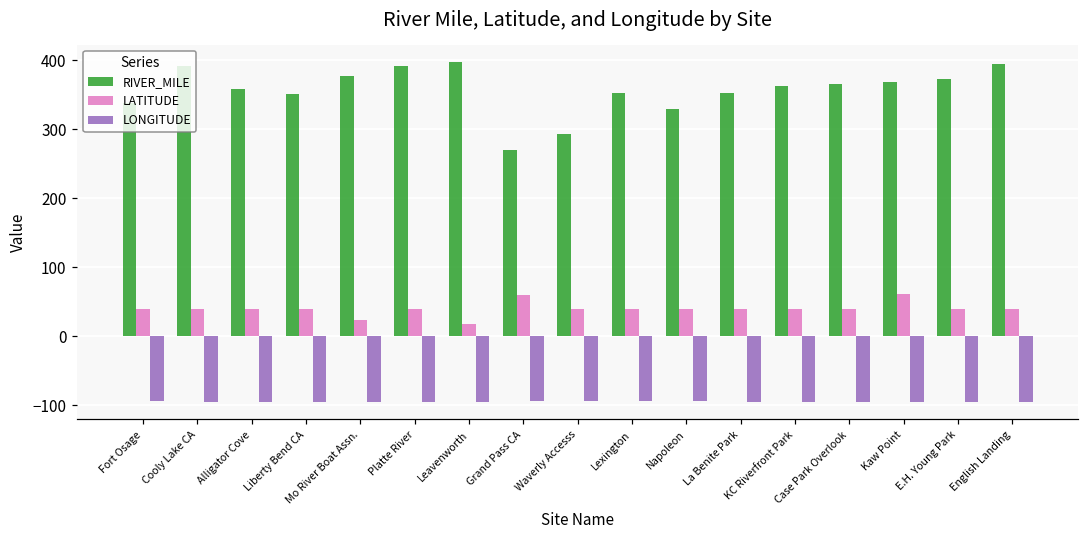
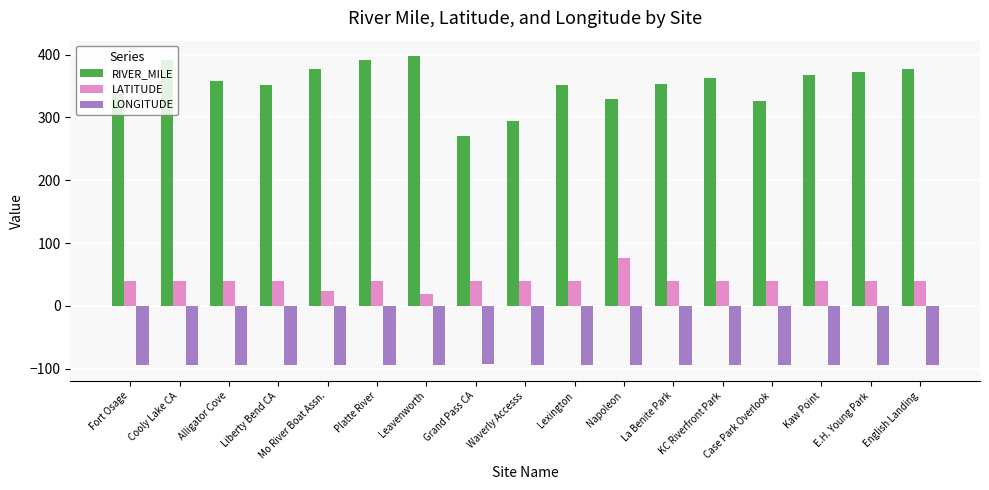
LATITUDE, Grand Pass CA: 60 -> 40
LATITUDE, Napoleon: 40 -> 80
RIVER_MILE, Case Park Overlook: 370 -> 330
LATITUDE, Kaw Point: 60 -> 40
RIVER_MILE, English Landing: 390 -> 380
